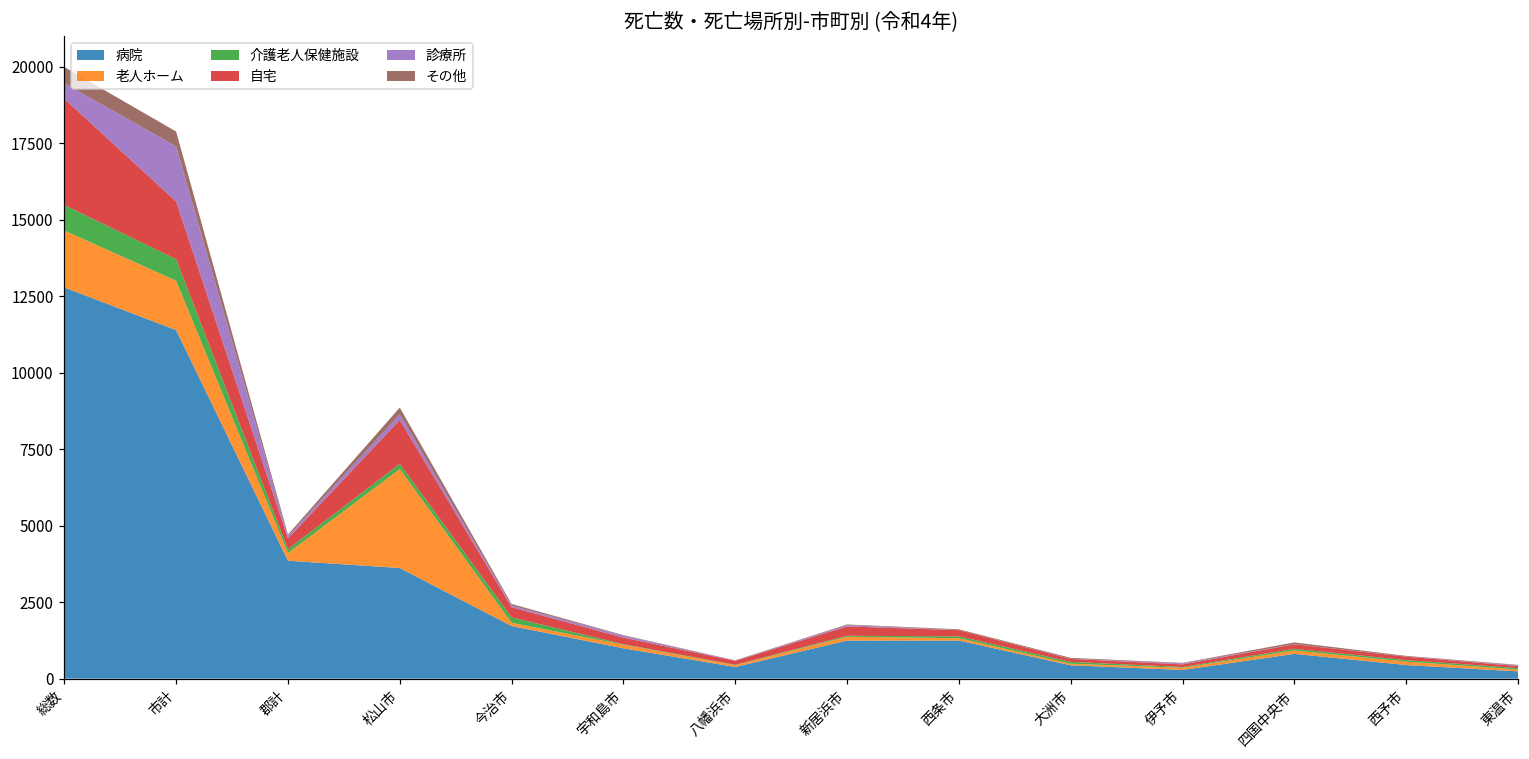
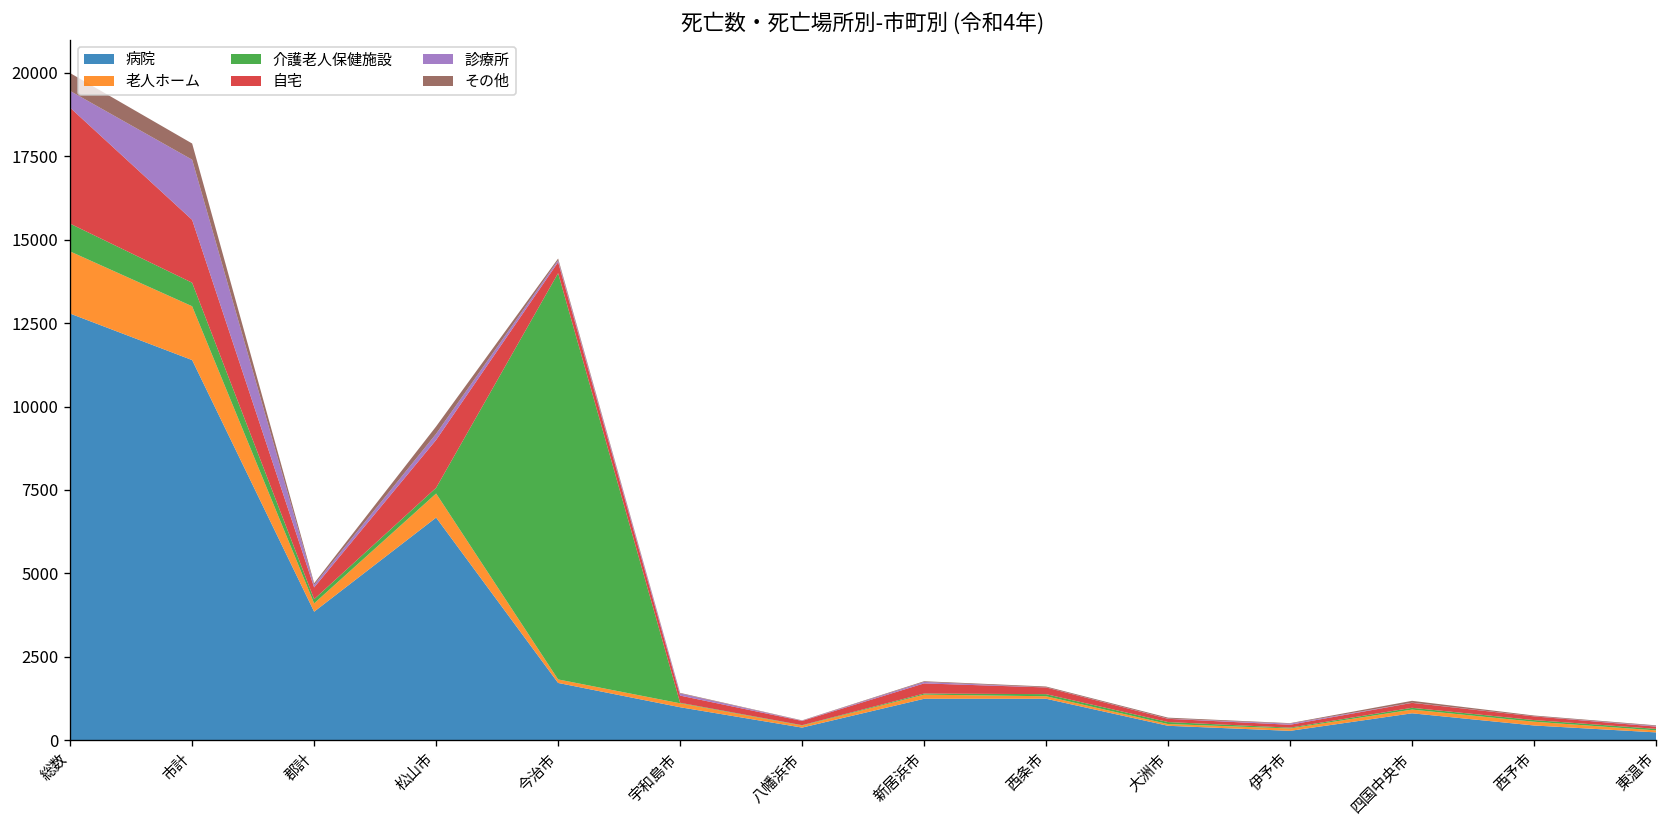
病院, 松山市: 3600 -> 6700
老人ホーム, 松山市: 3200 -> 700
介護老人保健施設, 今治市: 200 -> 12200
